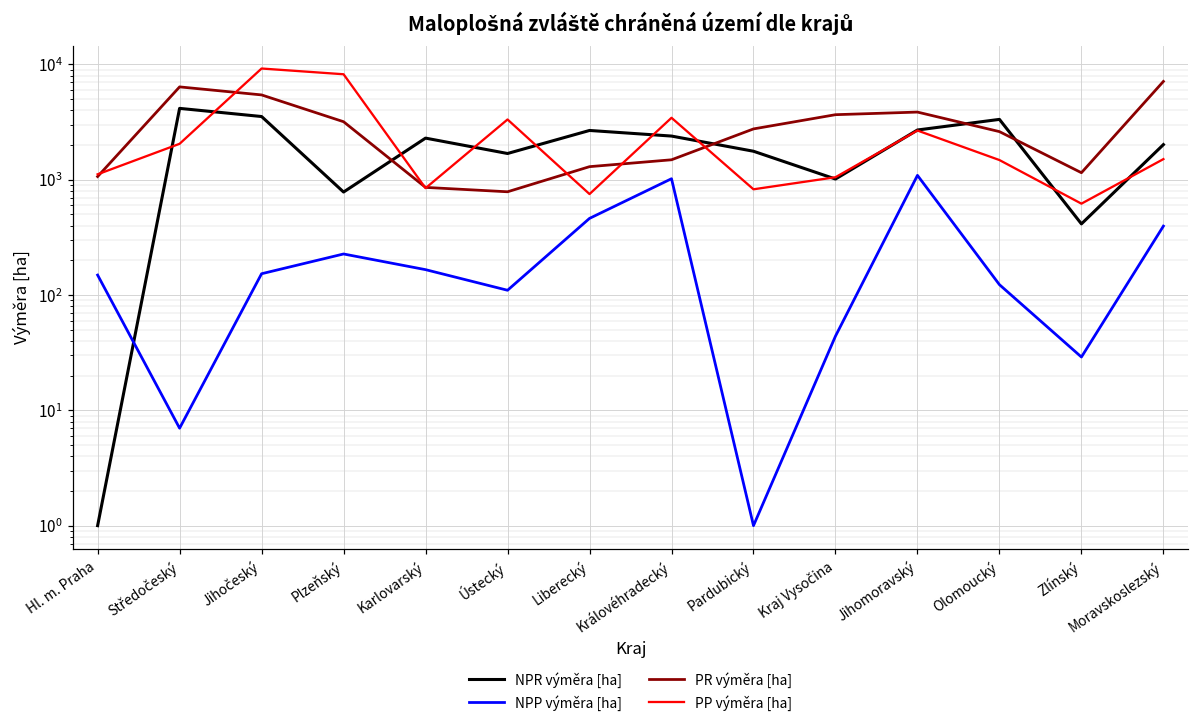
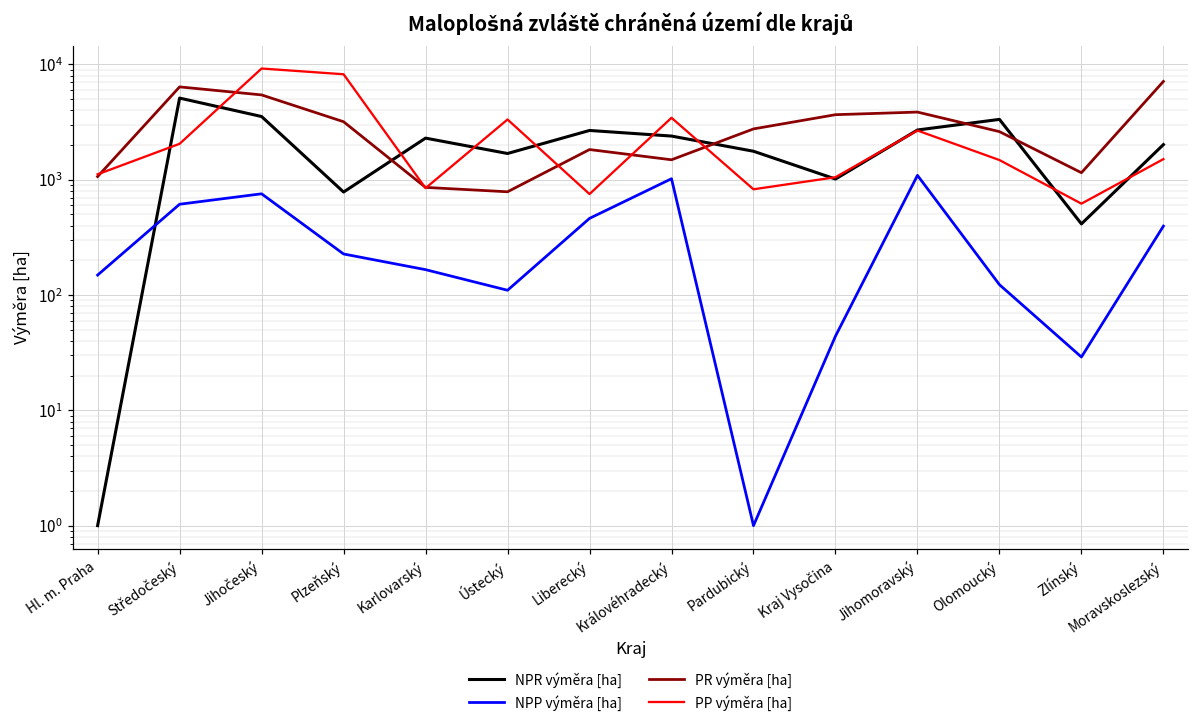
NPR výměra [ha], Středočeský: 4200 -> 5000
NPP výměra [ha], Středočeský: 7 -> 600
NPP výměra [ha], Jihočeský: 150 -> 800
PR výměra [ha], Liberecký: 1300 -> 1800
